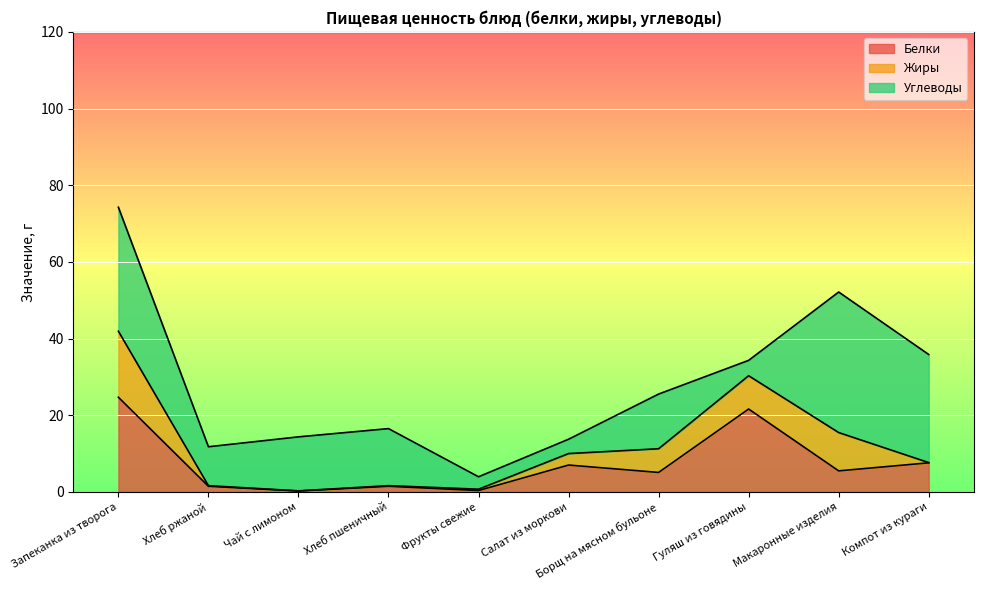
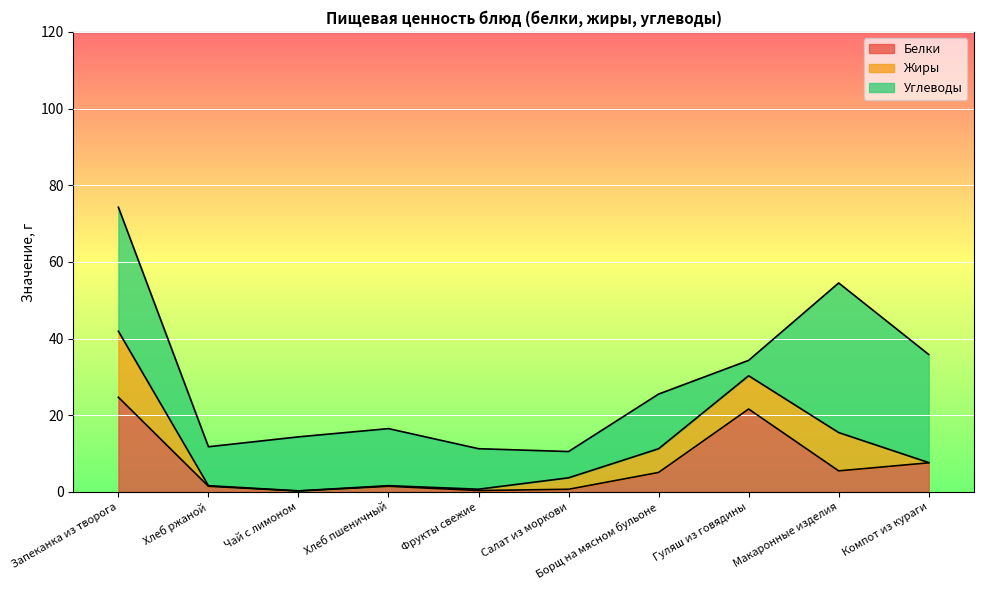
Углеводы, Фрукты свежие: 3 -> 11
Белки, Салат из моркови: 7 -> 1
Углеводы, Салат из моркови: 4 -> 7
Углеводы, Макаронные изделия: 37 -> 39
